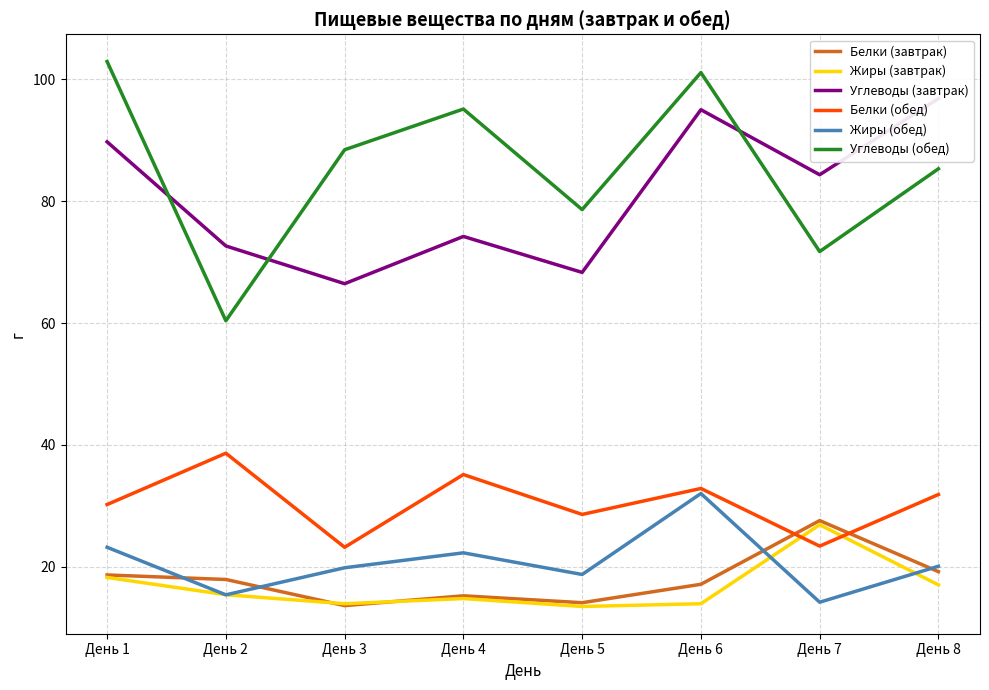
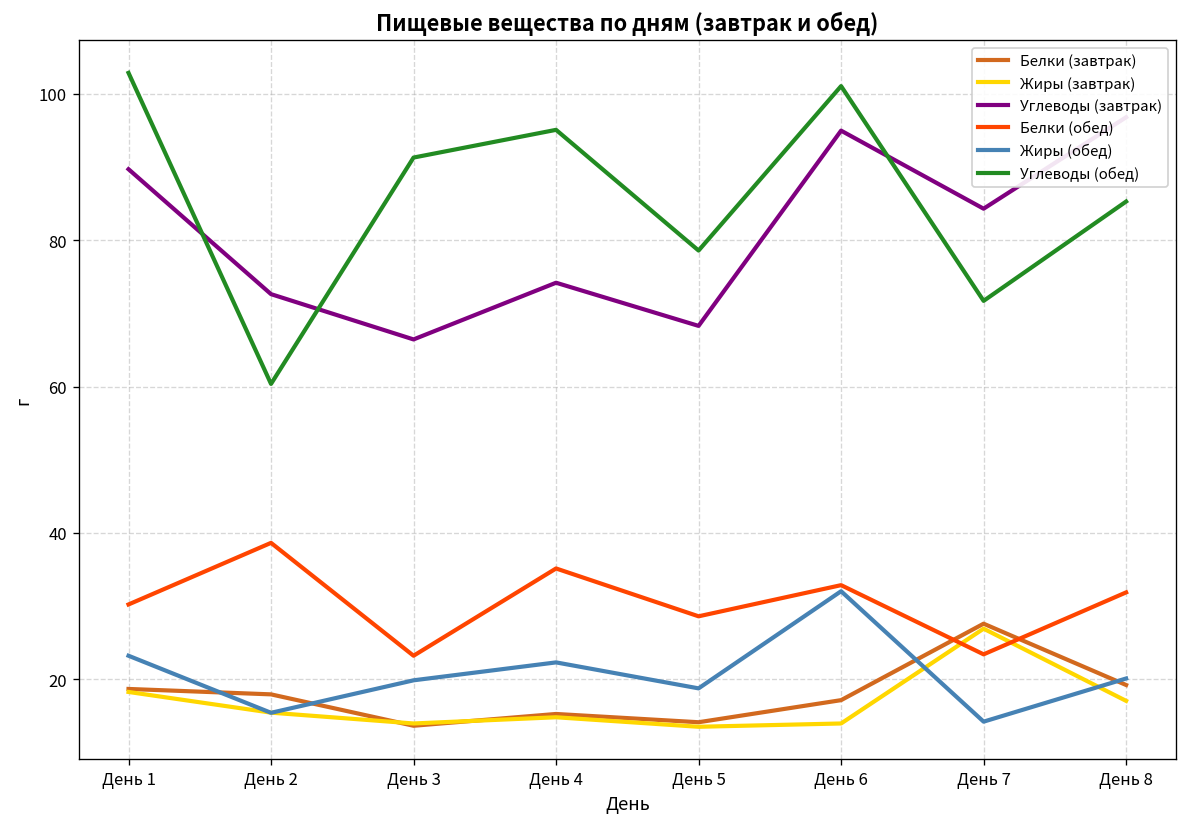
Углеводы (обед), День 3: 88 -> 91
